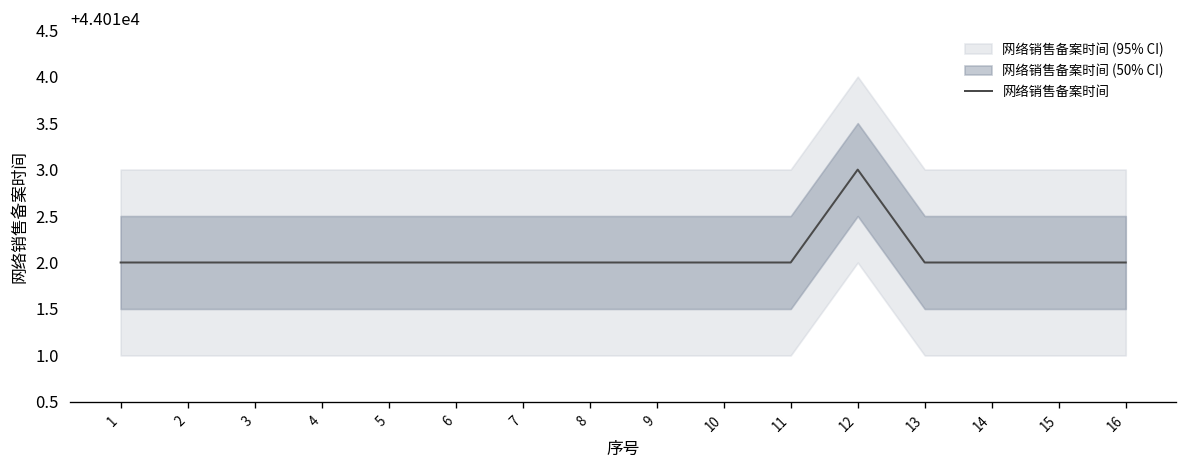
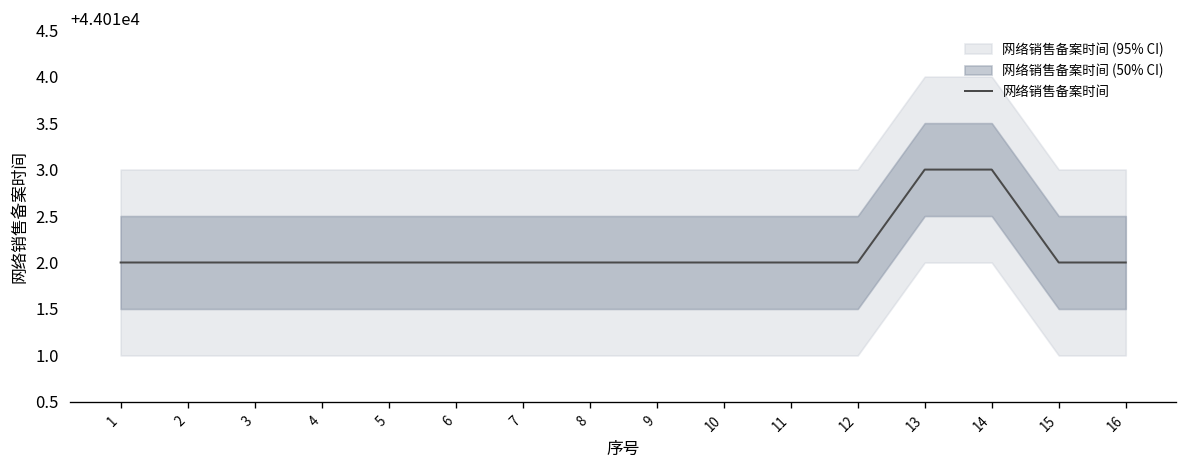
网络销售备案时间, 12: 44013 -> 44012
网络销售备案时间, 13: 44012 -> 44013
网络销售备案时间, 14: 44012 -> 44013
